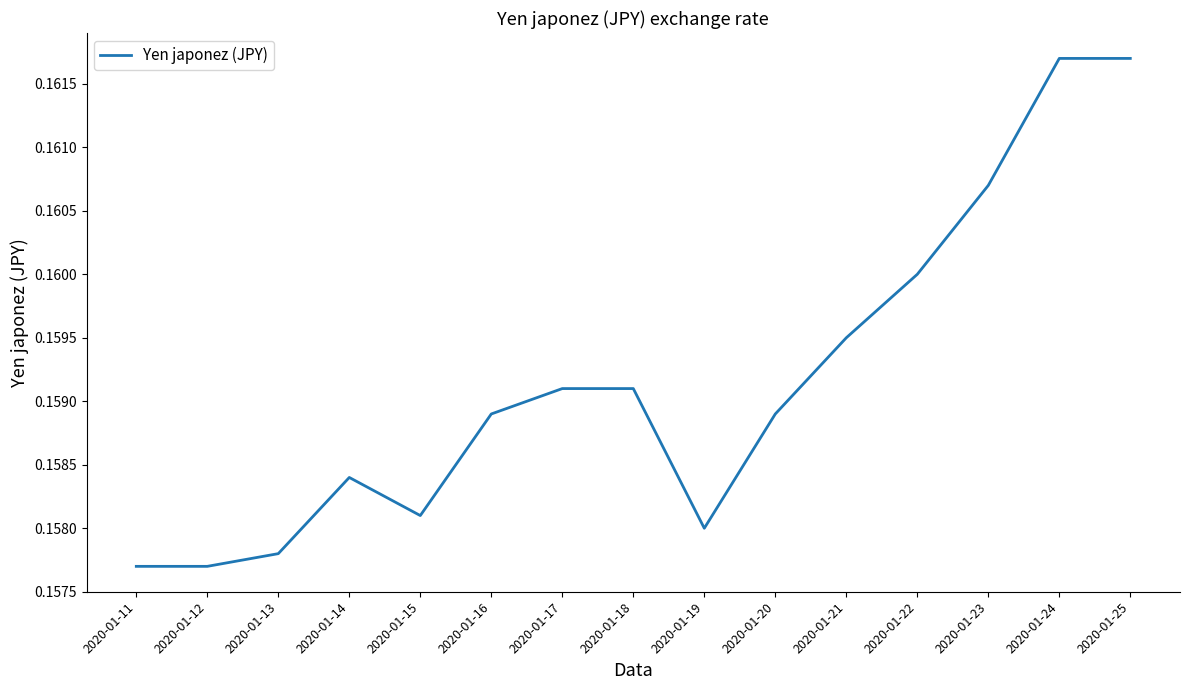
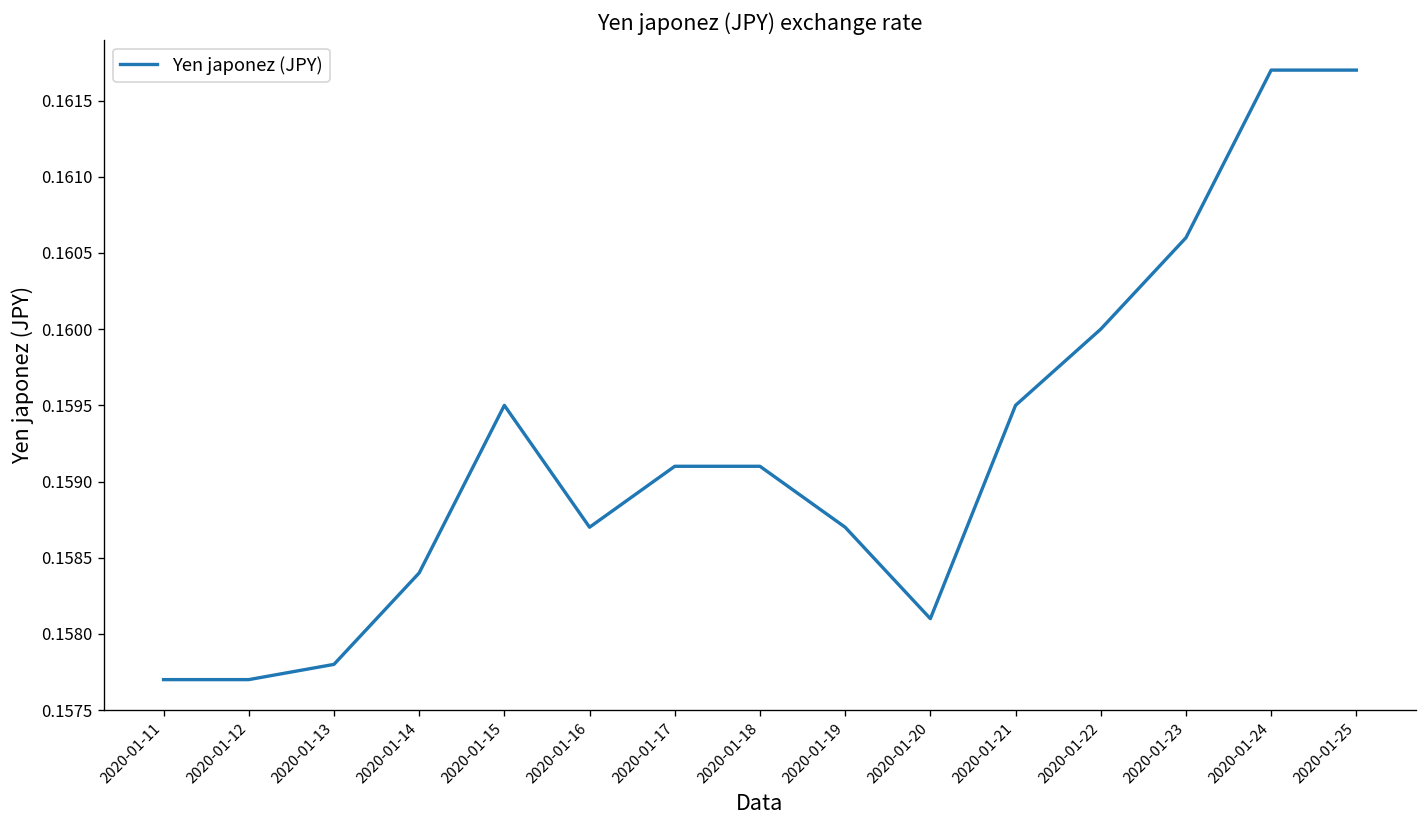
2020-01-15: 0.1581 -> 0.1595
2020-01-16: 0.1589 -> 0.1587
2020-01-19: 0.1580 -> 0.1587
2020-01-20: 0.1589 -> 0.1581
2020-01-23: 0.1607 -> 0.1606
